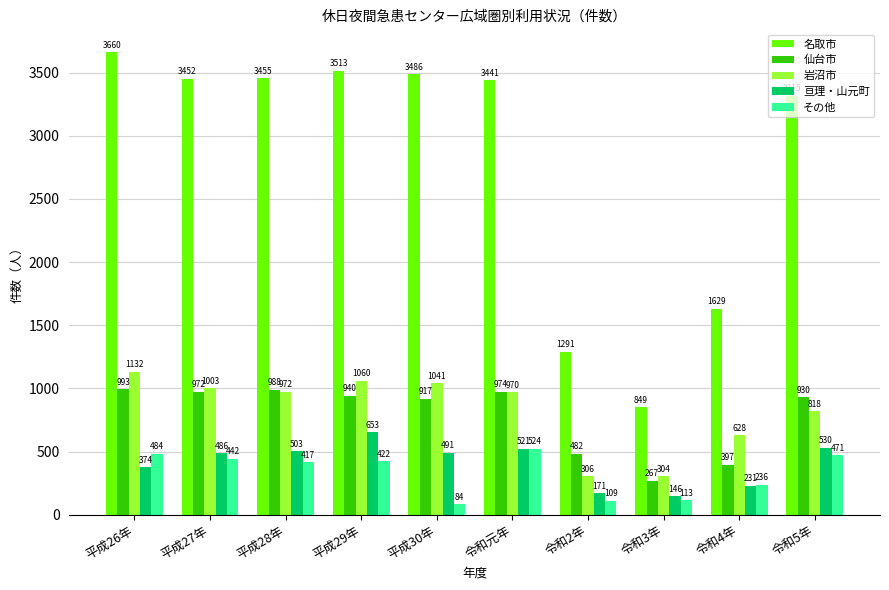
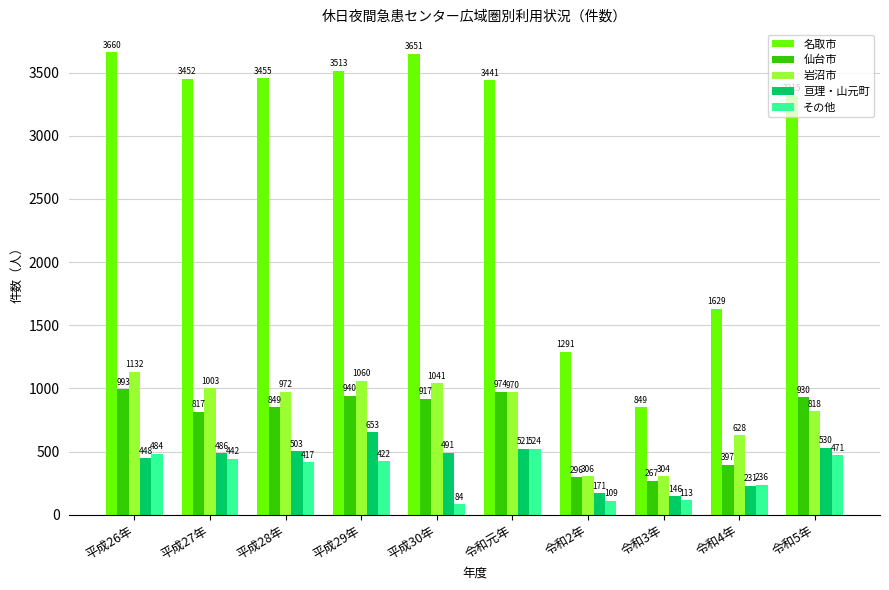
亘理・山元町, 平成26年: 374 -> 448
仙台市, 平成27年: 972 -> 817
仙台市, 平成28年: 988 -> 849
名取市, 平成30年: 3486 -> 3651
仙台市, 令和2年: 482 -> 296
